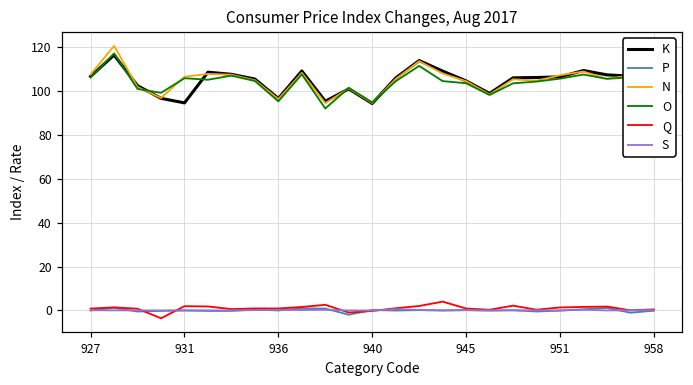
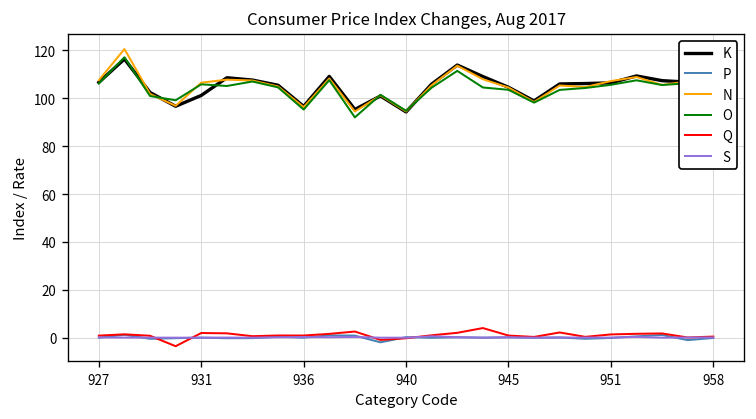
K, 931: 95 -> 101
